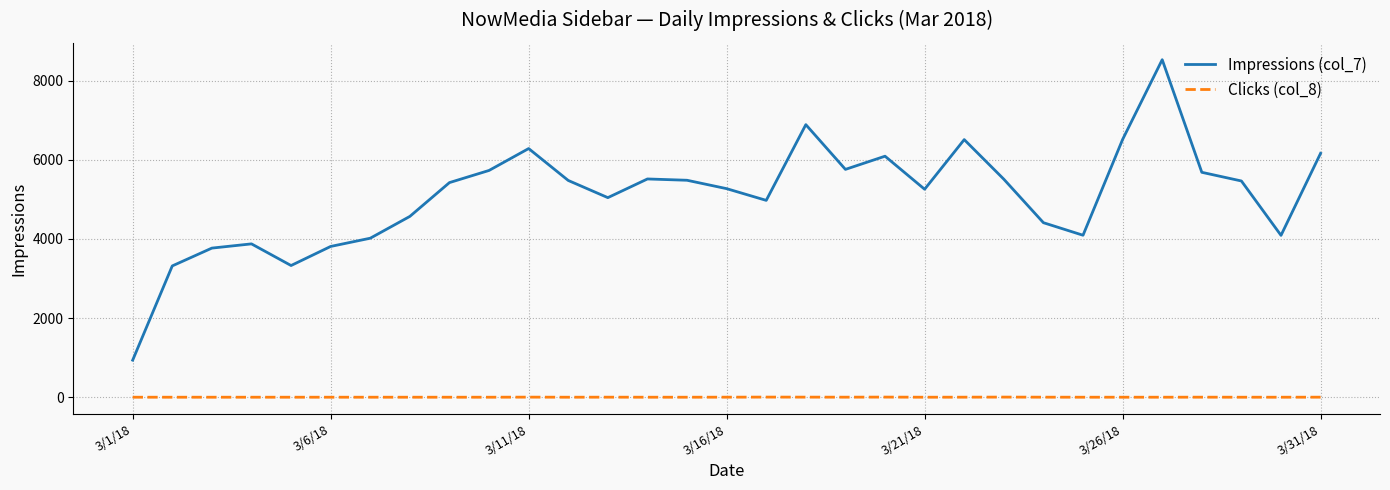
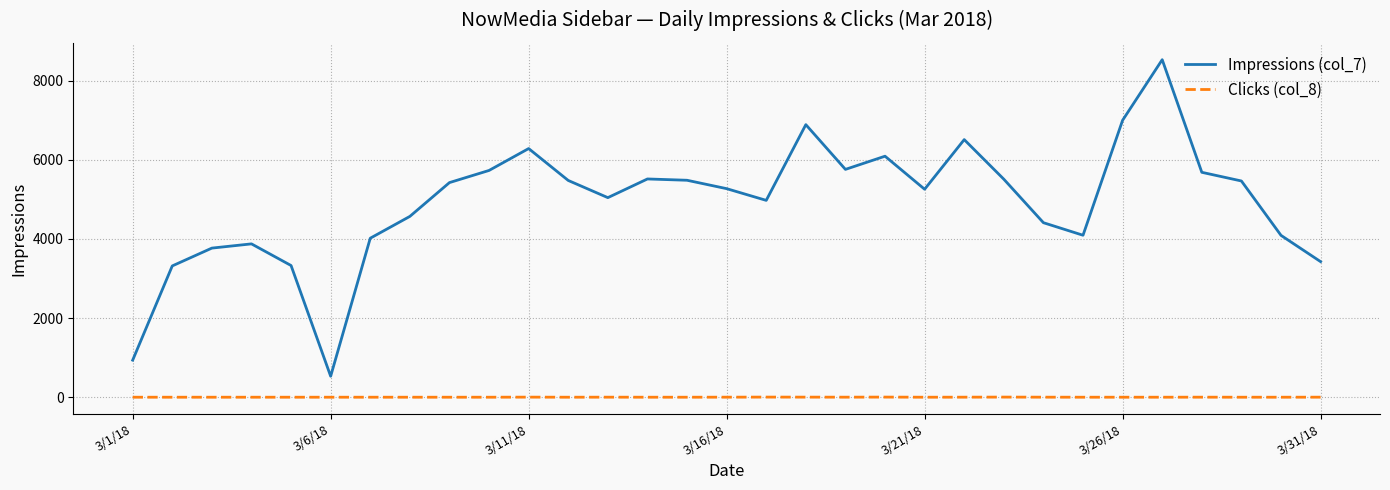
Impressions (col_7), 3/6/18: 3800 -> 500
Impressions (col_7), 3/26/18: 6500 -> 7000
Impressions (col_7), 3/31/18: 6200 -> 3400
